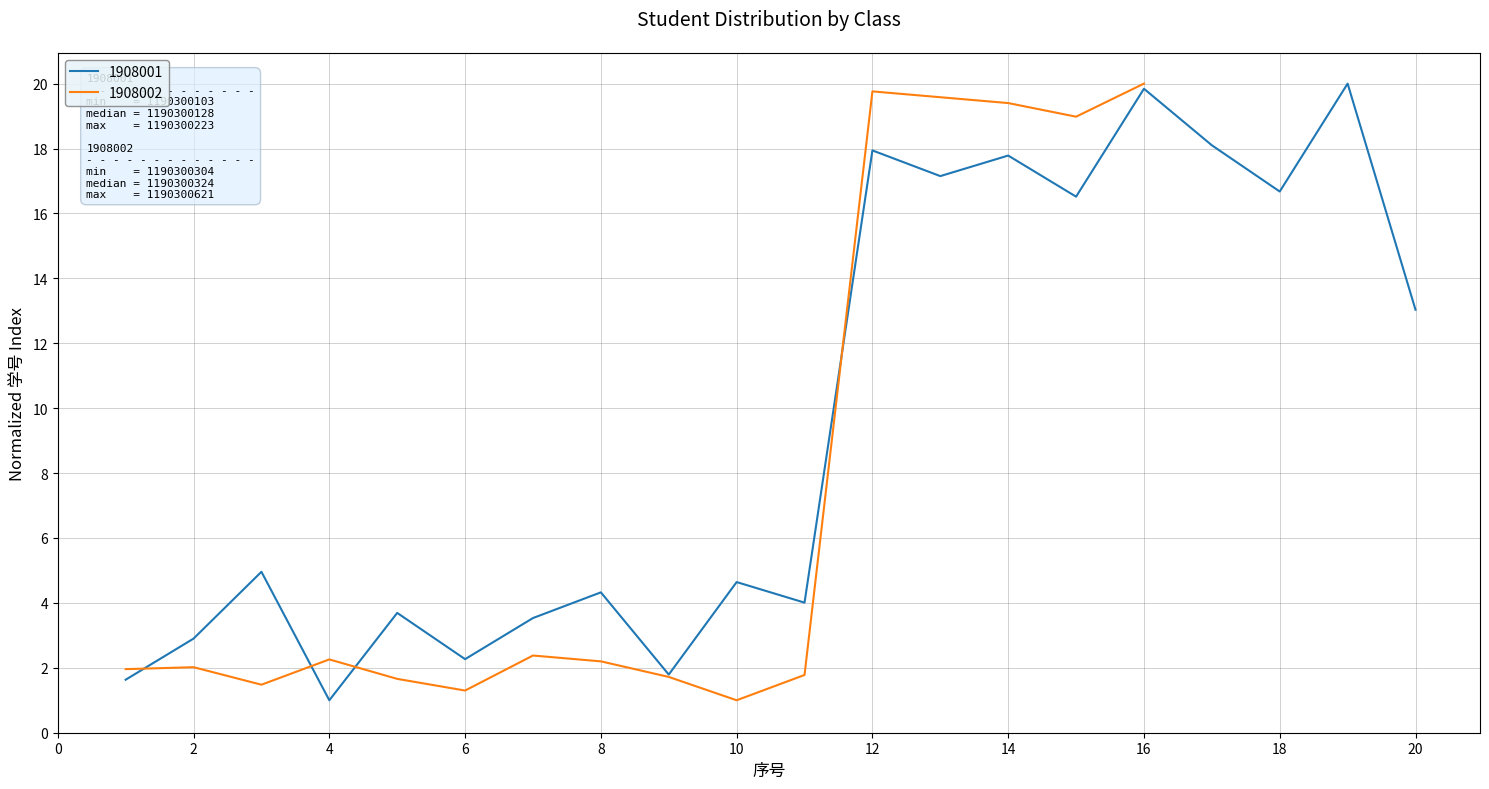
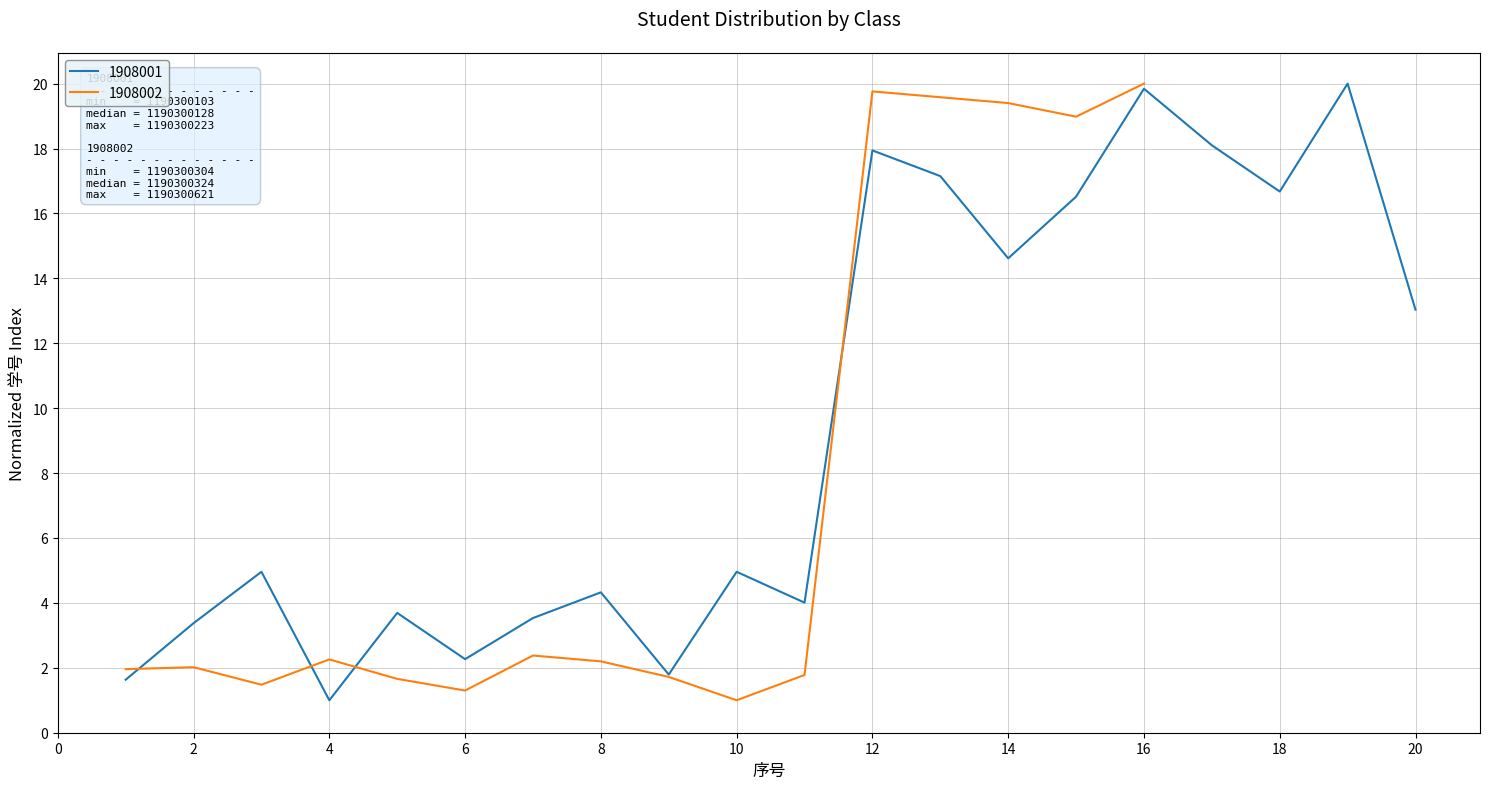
1908001, 2: 2.9 -> 3.4
1908001, 10: 4.6 -> 5.0
1908001, 14: 17.8 -> 14.6
